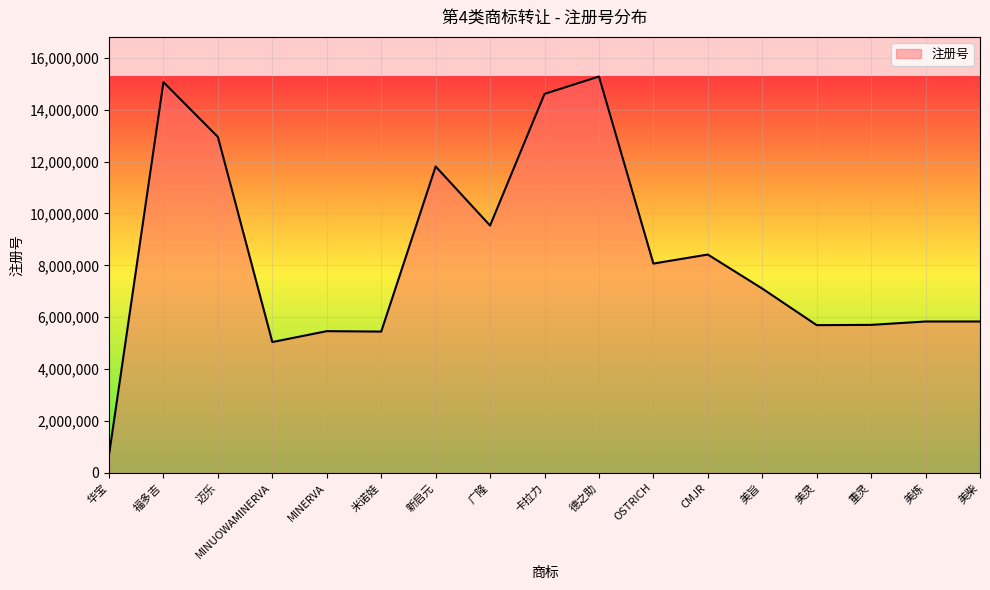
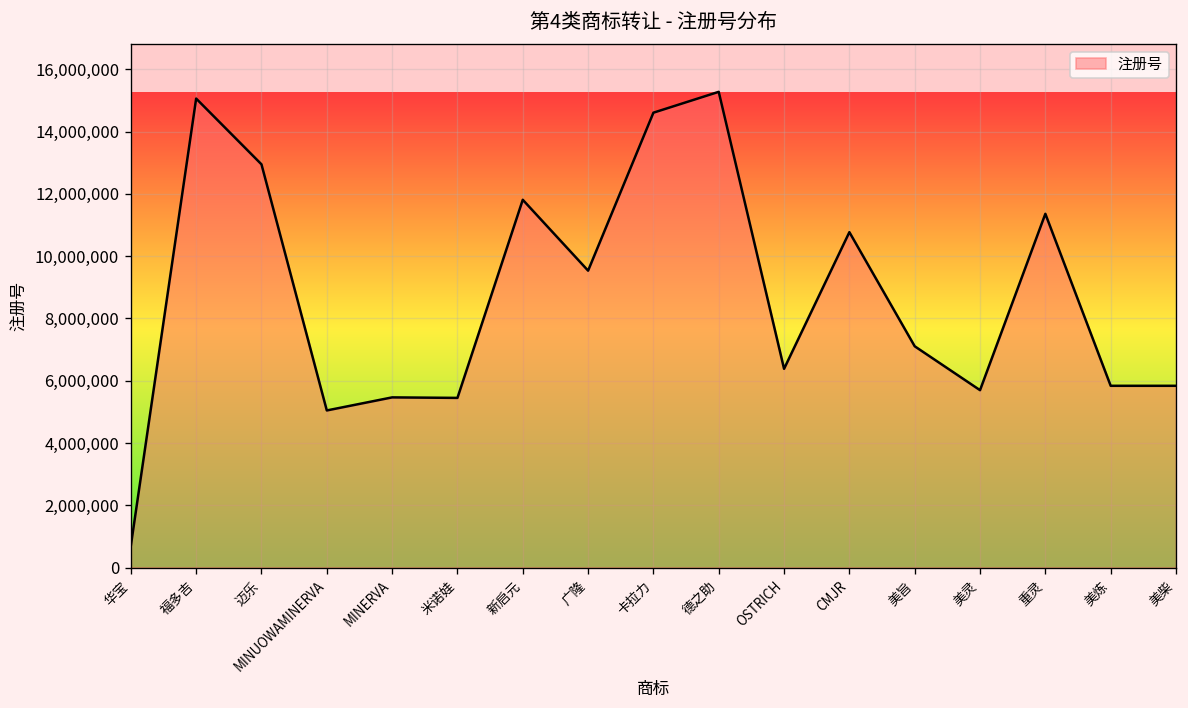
OSTRICH: 8,100,000 -> 6,400,000
CMJR: 8,400,000 -> 10,800,000
重灵: 5,700,000 -> 11,400,000
